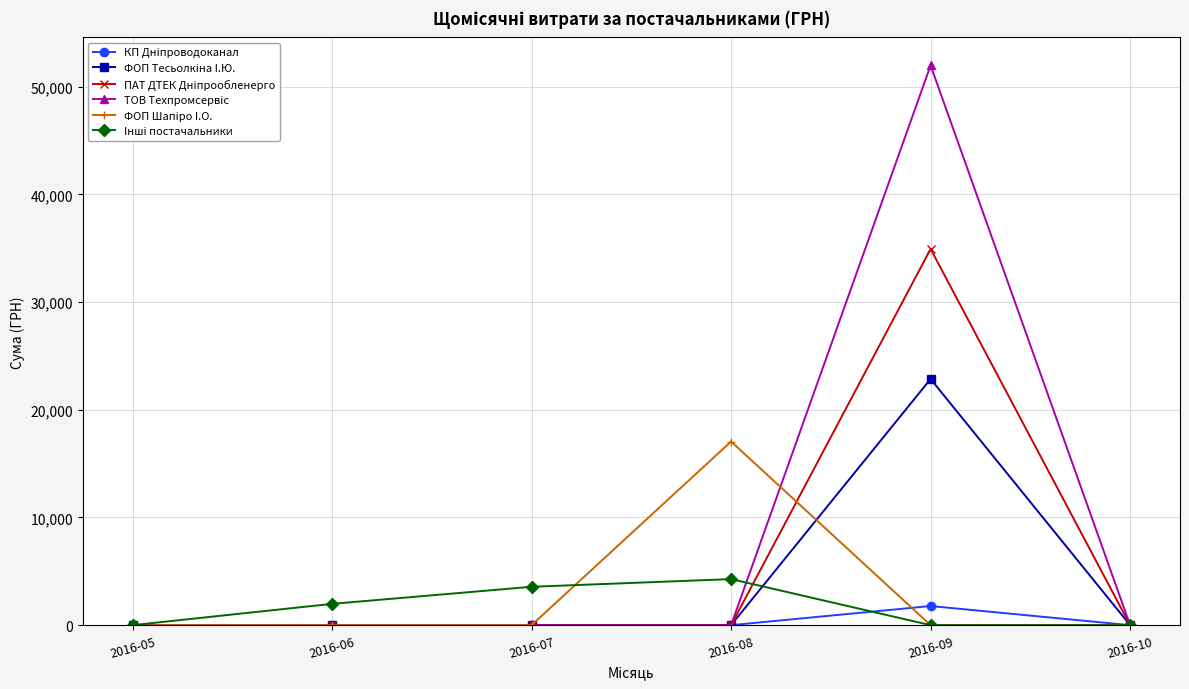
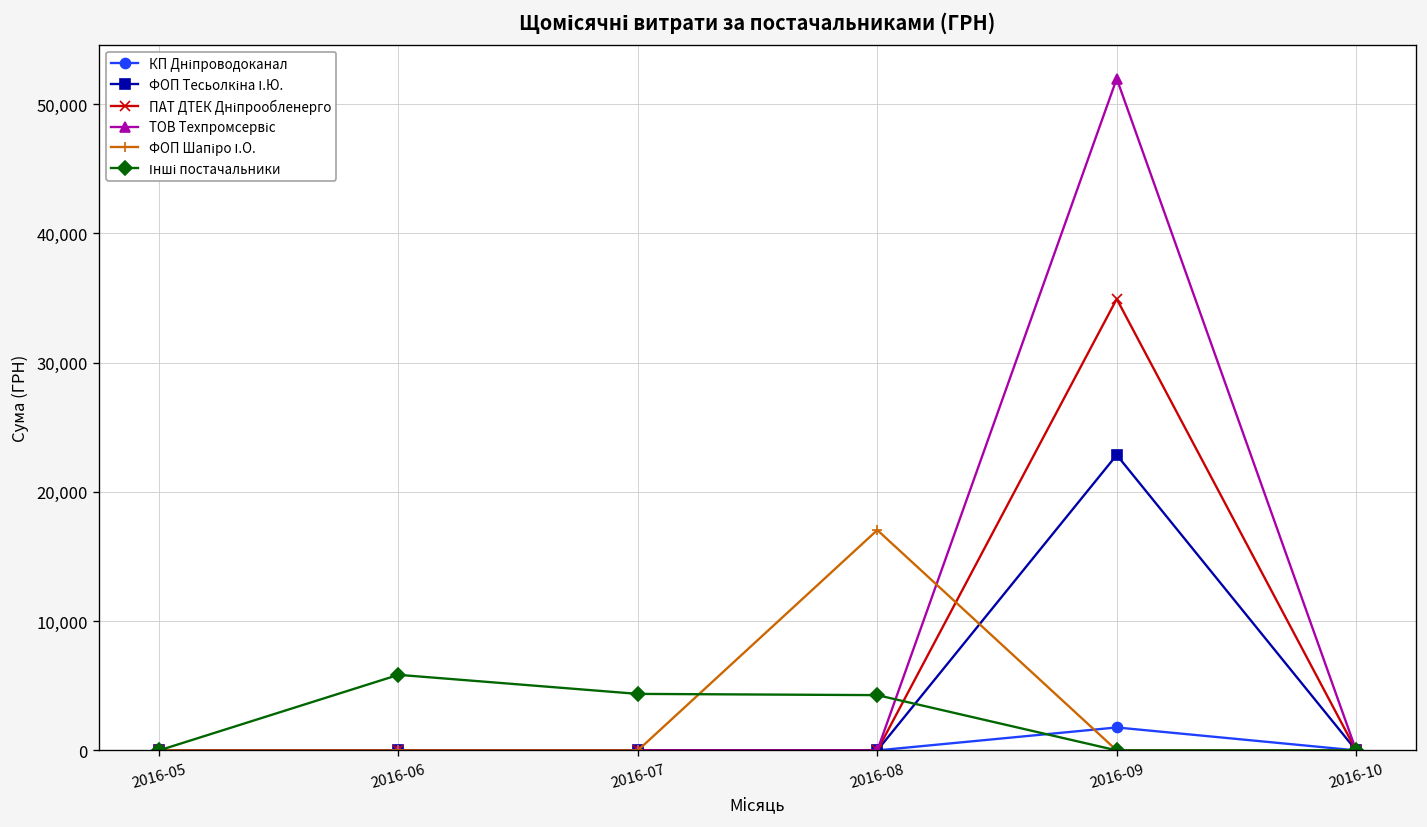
Інші постачальники, 2016-06: 2,000 -> 5,800
Інші постачальники, 2016-07: 3,600 -> 4,400
